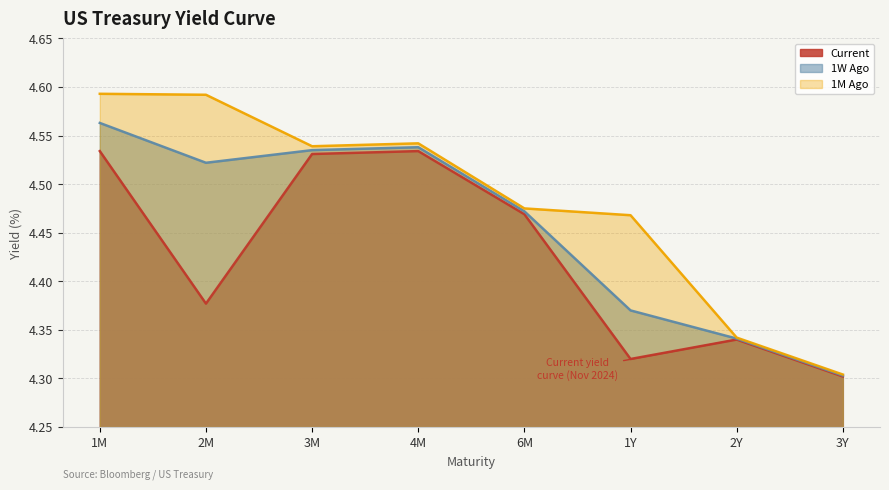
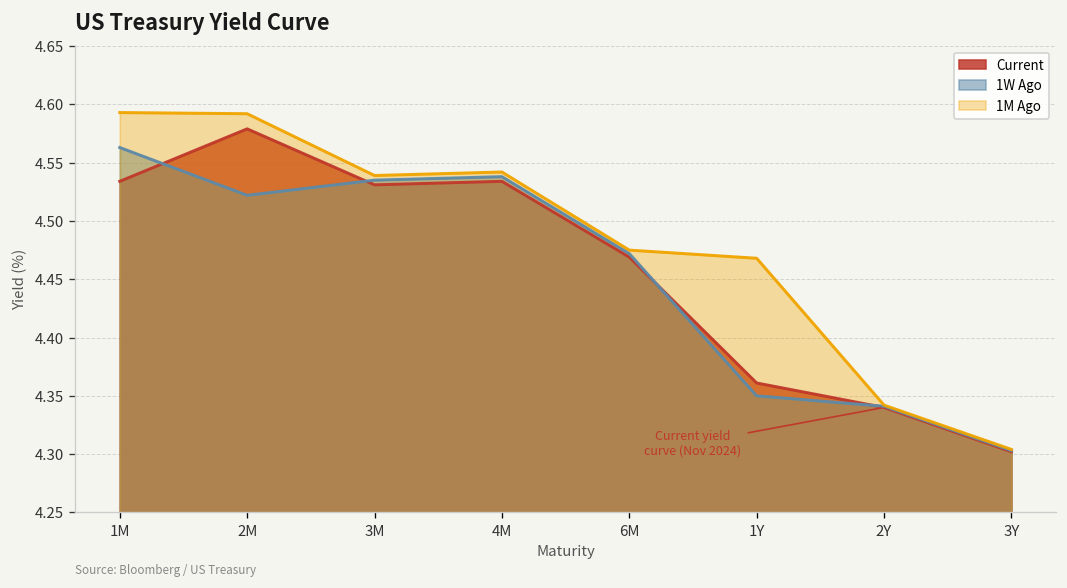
Current, 2M: 4.38 -> 4.58
Current, 1Y: 4.32 -> 4.36
1W Ago, 1Y: 4.37 -> 4.35
